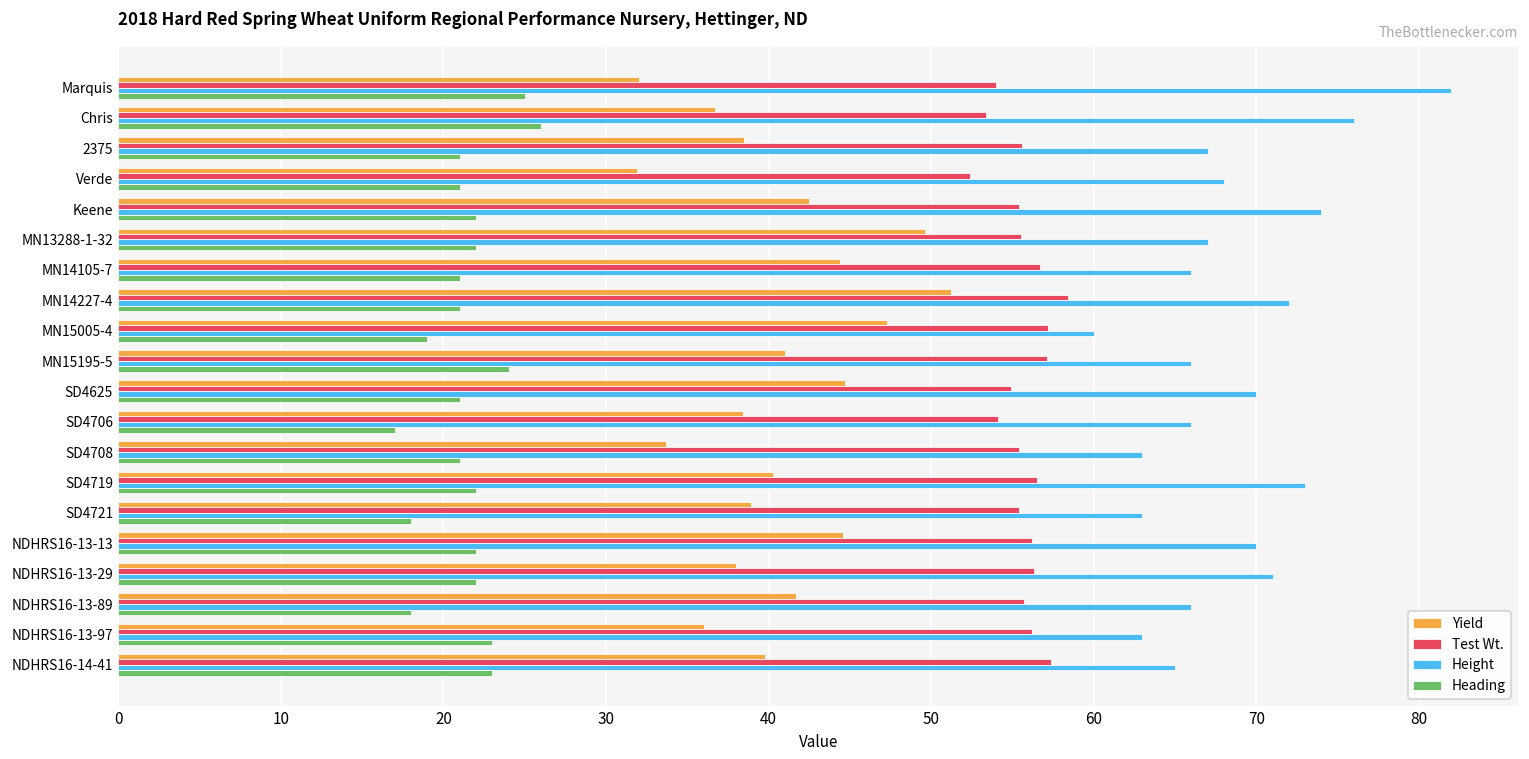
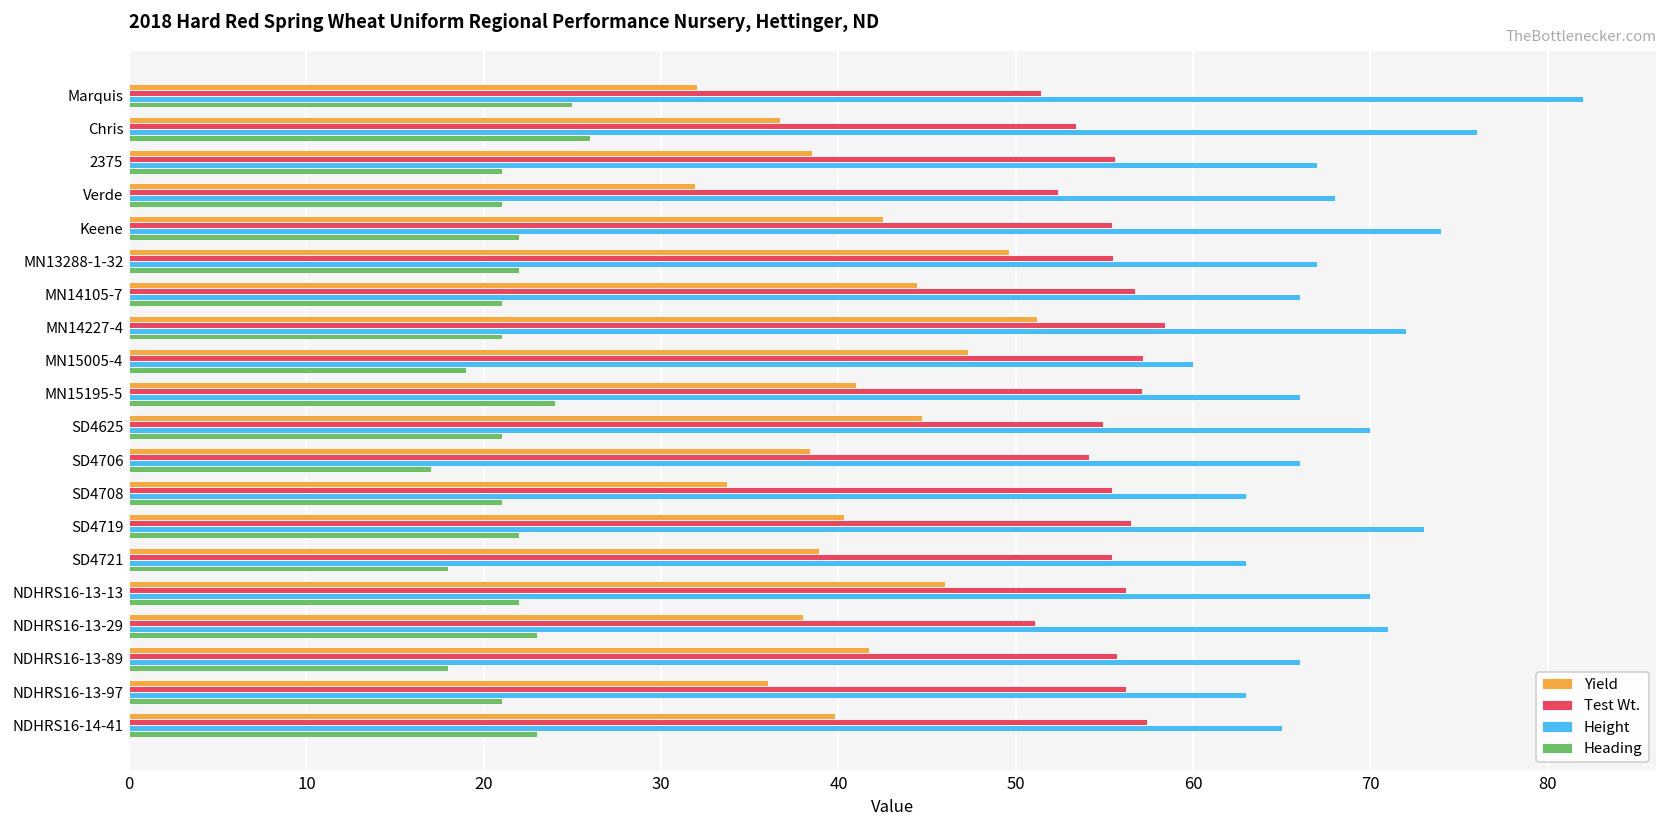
Test Wt., Marquis: 54.0 -> 51.4
Yield, NDHRS16-13-13: 44.6 -> 46.0
Test Wt., NDHRS16-13-29: 56.3 -> 51.1
Heading, NDHRS16-13-29: 22 -> 23
Heading, NDHRS16-13-97: 23 -> 21
